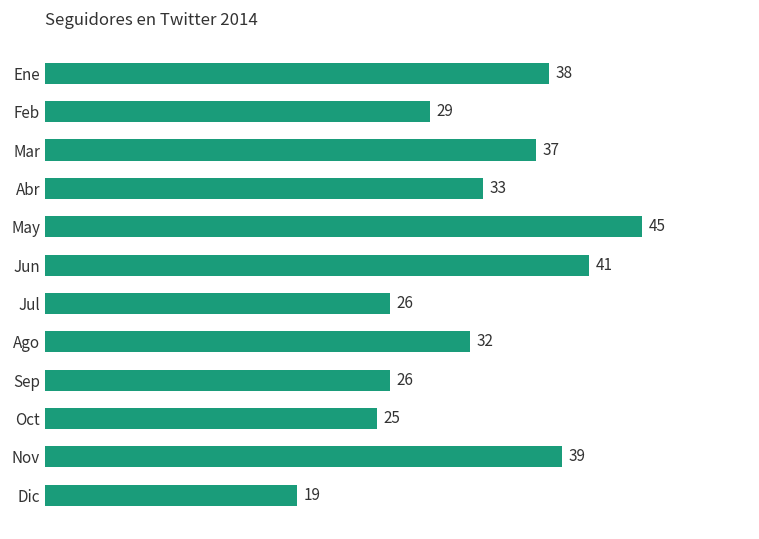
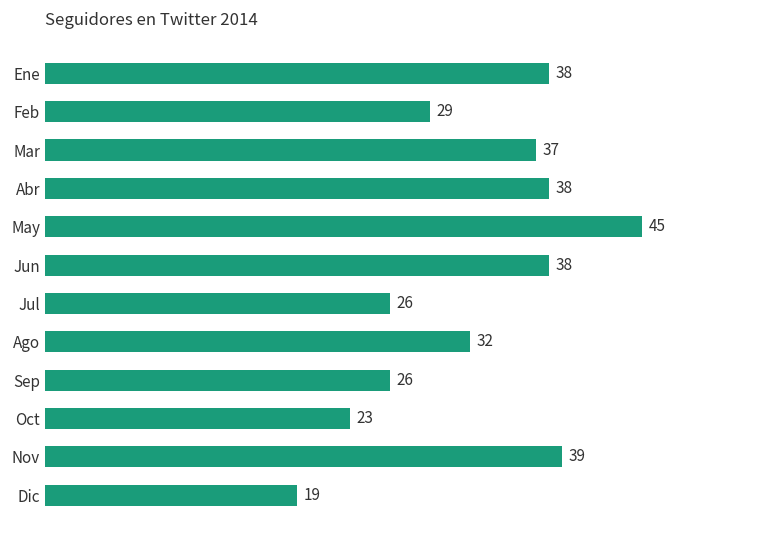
Abr: 33 -> 38
Jun: 41 -> 38
Oct: 25 -> 23
